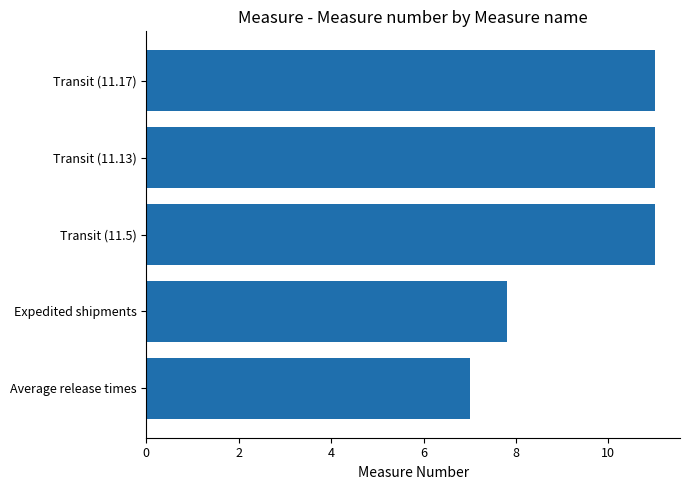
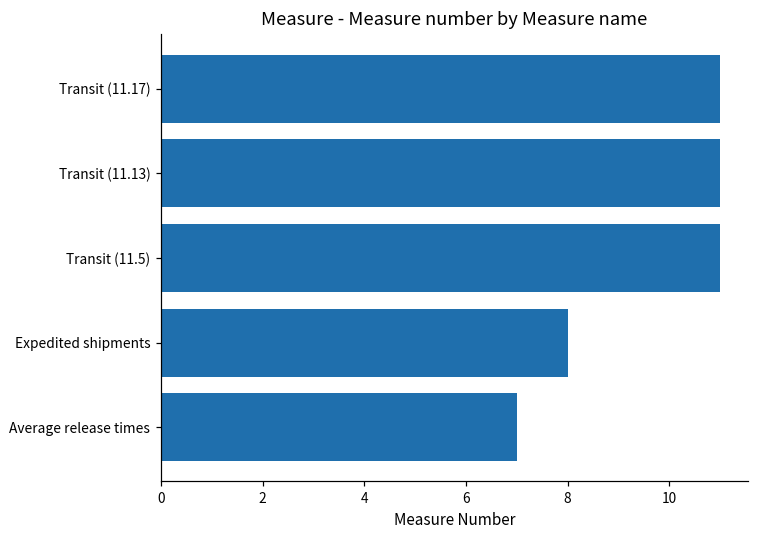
Expedited shipments: 7.8 -> 8.0
